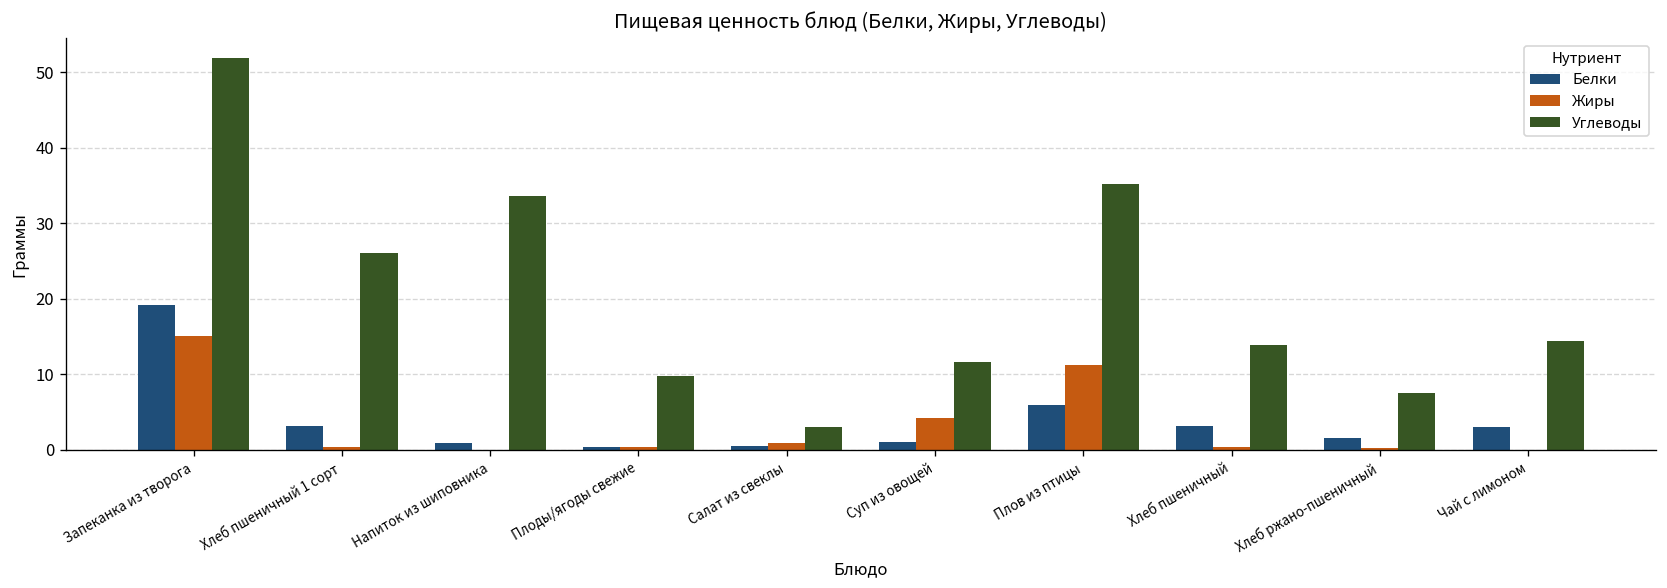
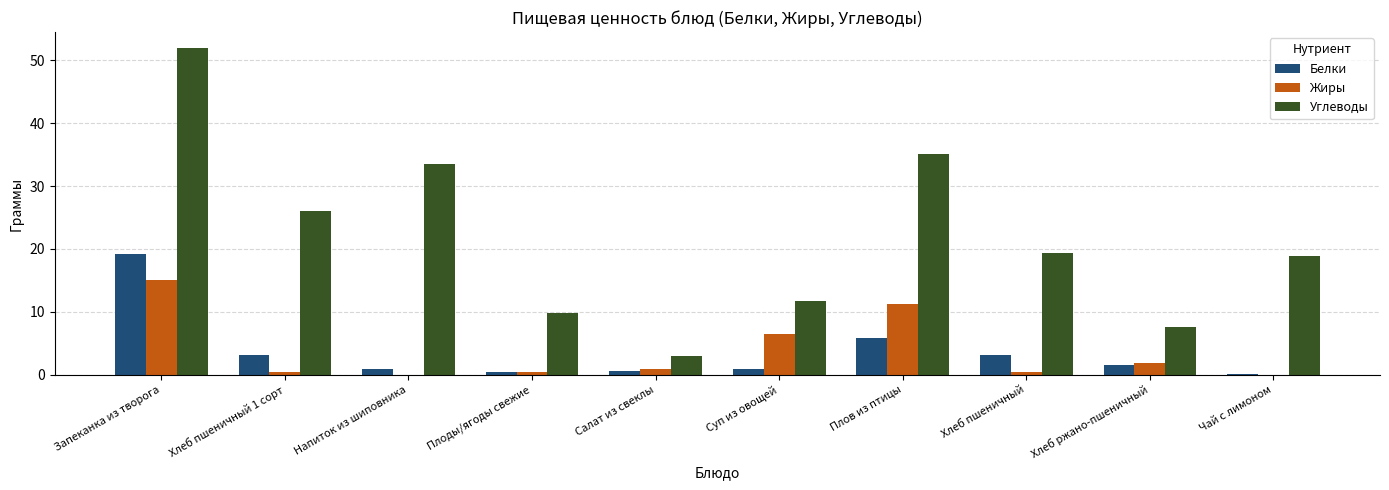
Жиры, Суп из овощей: 4 -> 6
Углеводы, Хлеб пшеничный: 14 -> 19
Жиры, Хлеб ржано-пшеничный: 0 -> 2
Белки, Чай с лимоном: 3 -> 0
Углеводы, Чай с лимоном: 14 -> 19
